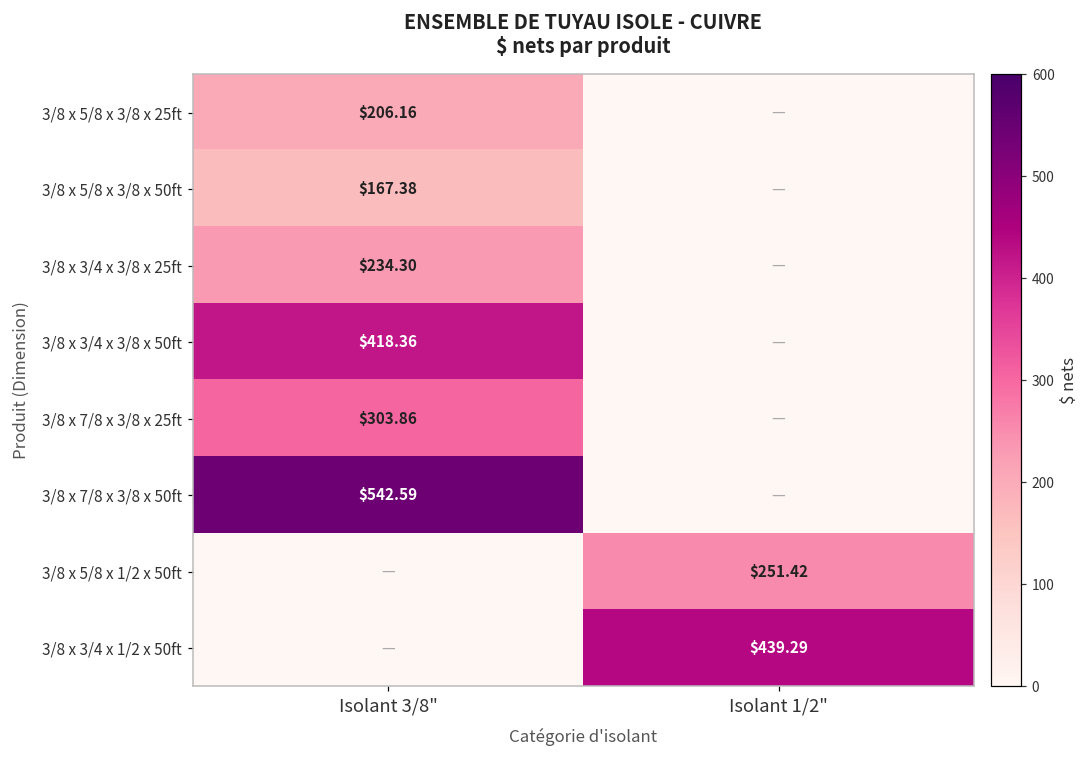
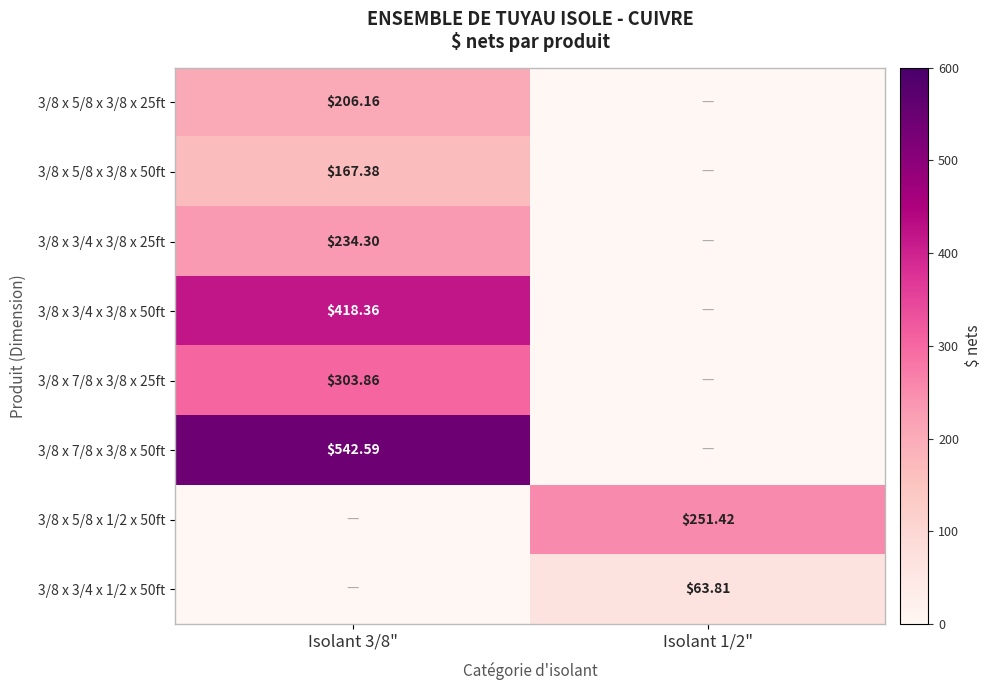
3/8 x 3/4 x 1/2 x 50ft, Isolant 1/2": $439.29 -> $63.81
